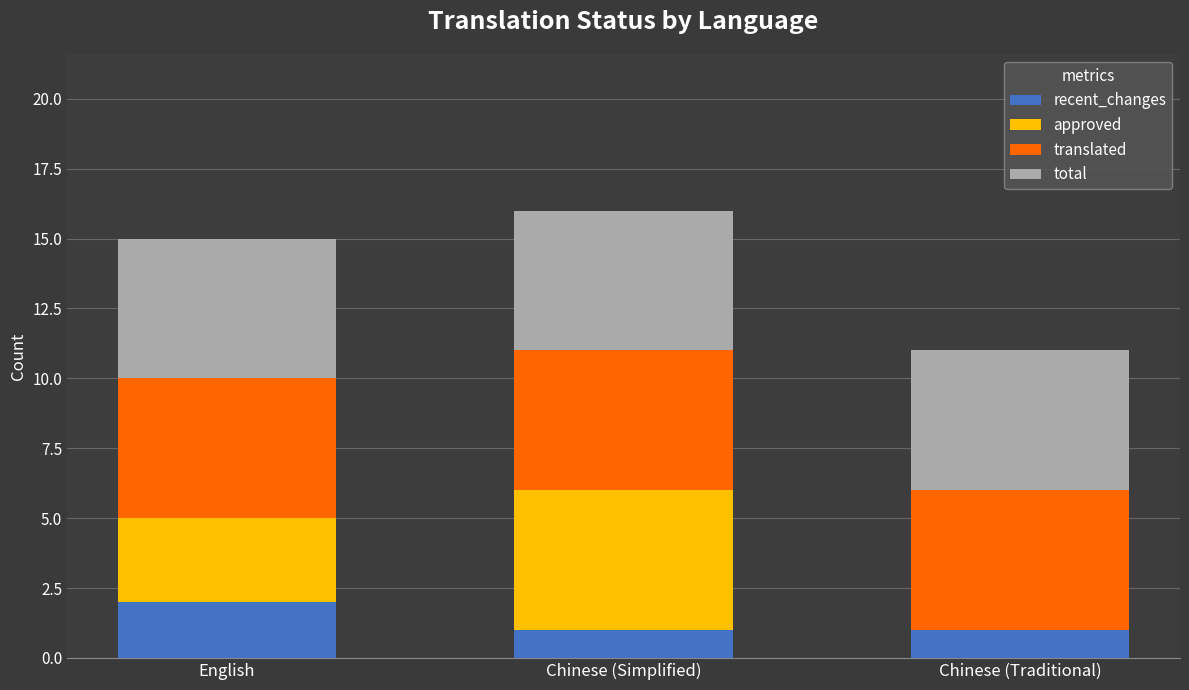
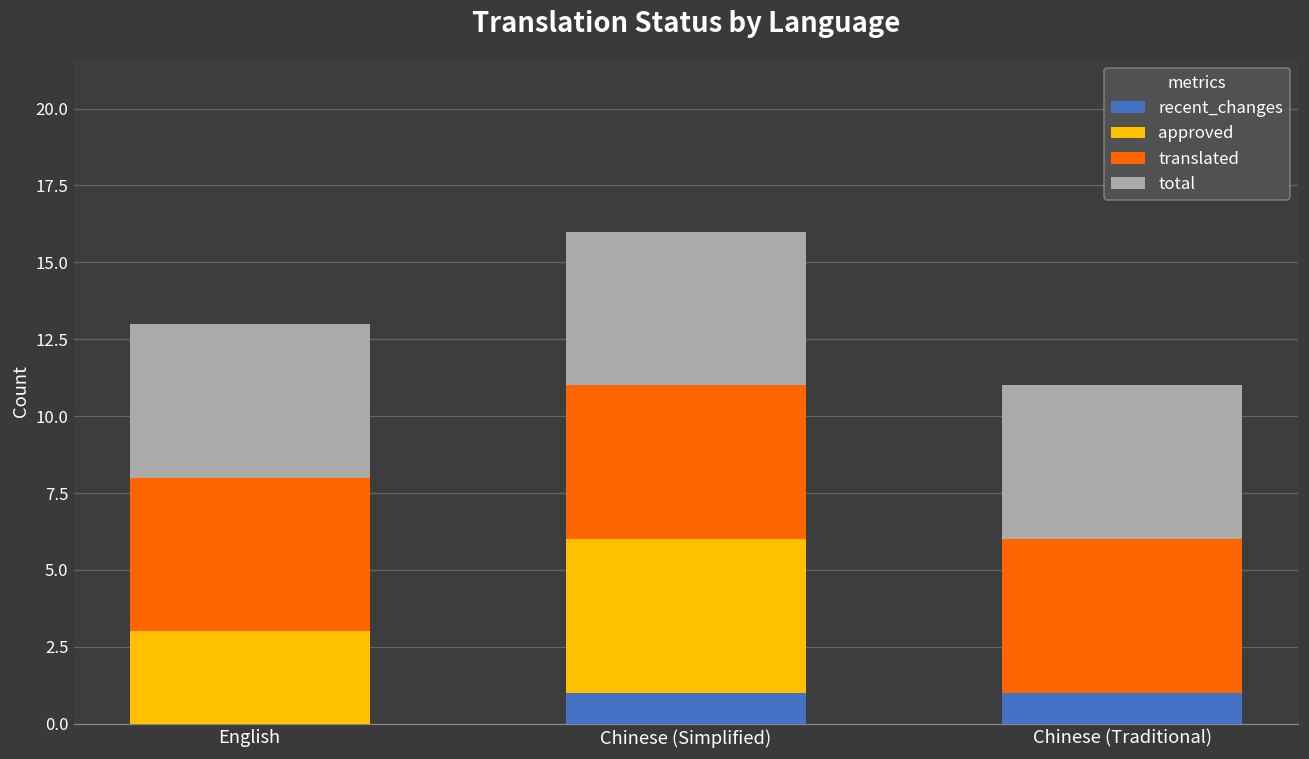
recent_changes, English: 2 -> 0
